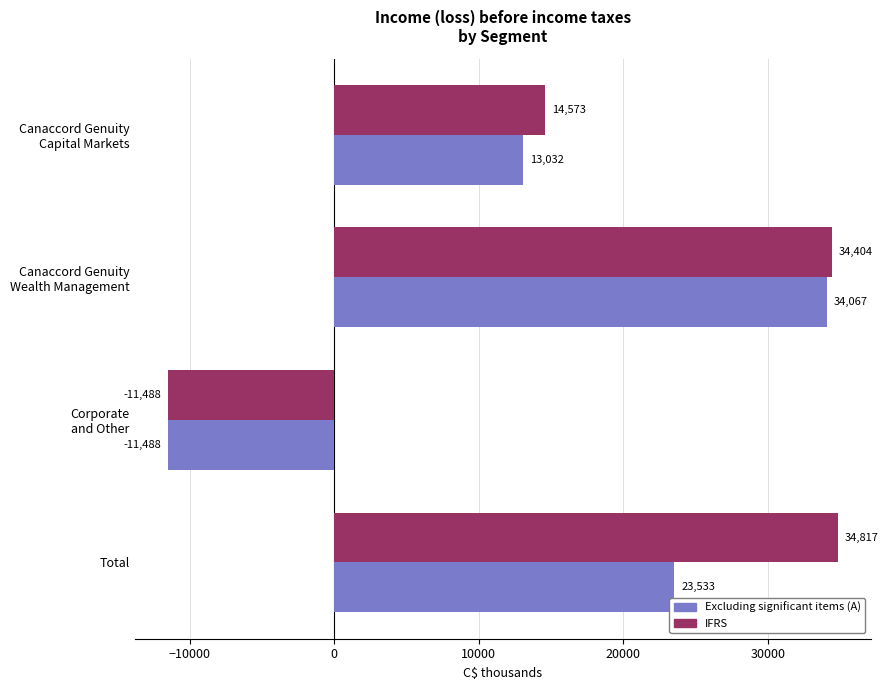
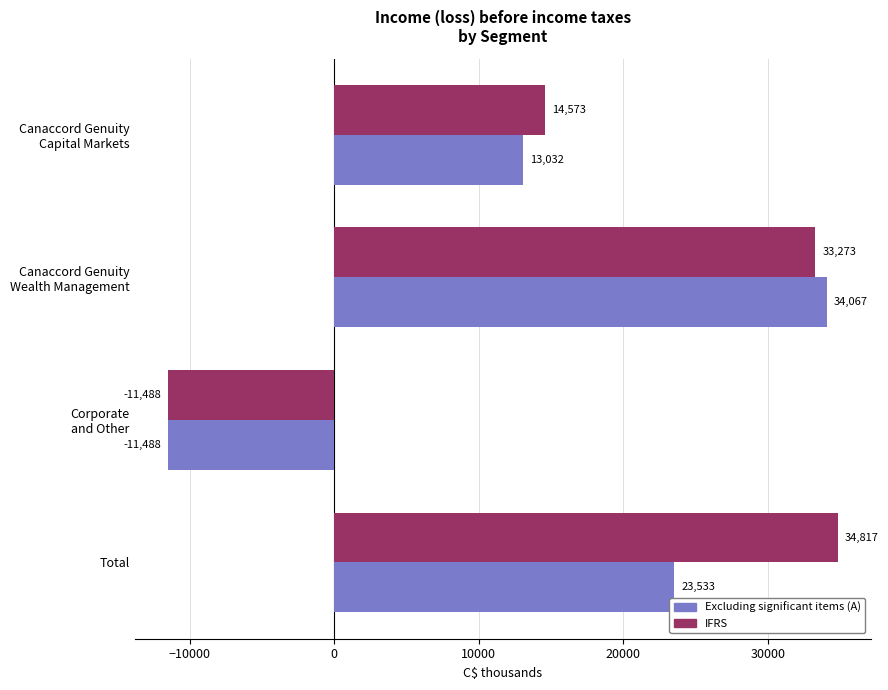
IFRS, Canaccord Genuity Wealth Management: 34,404 -> 33,273
